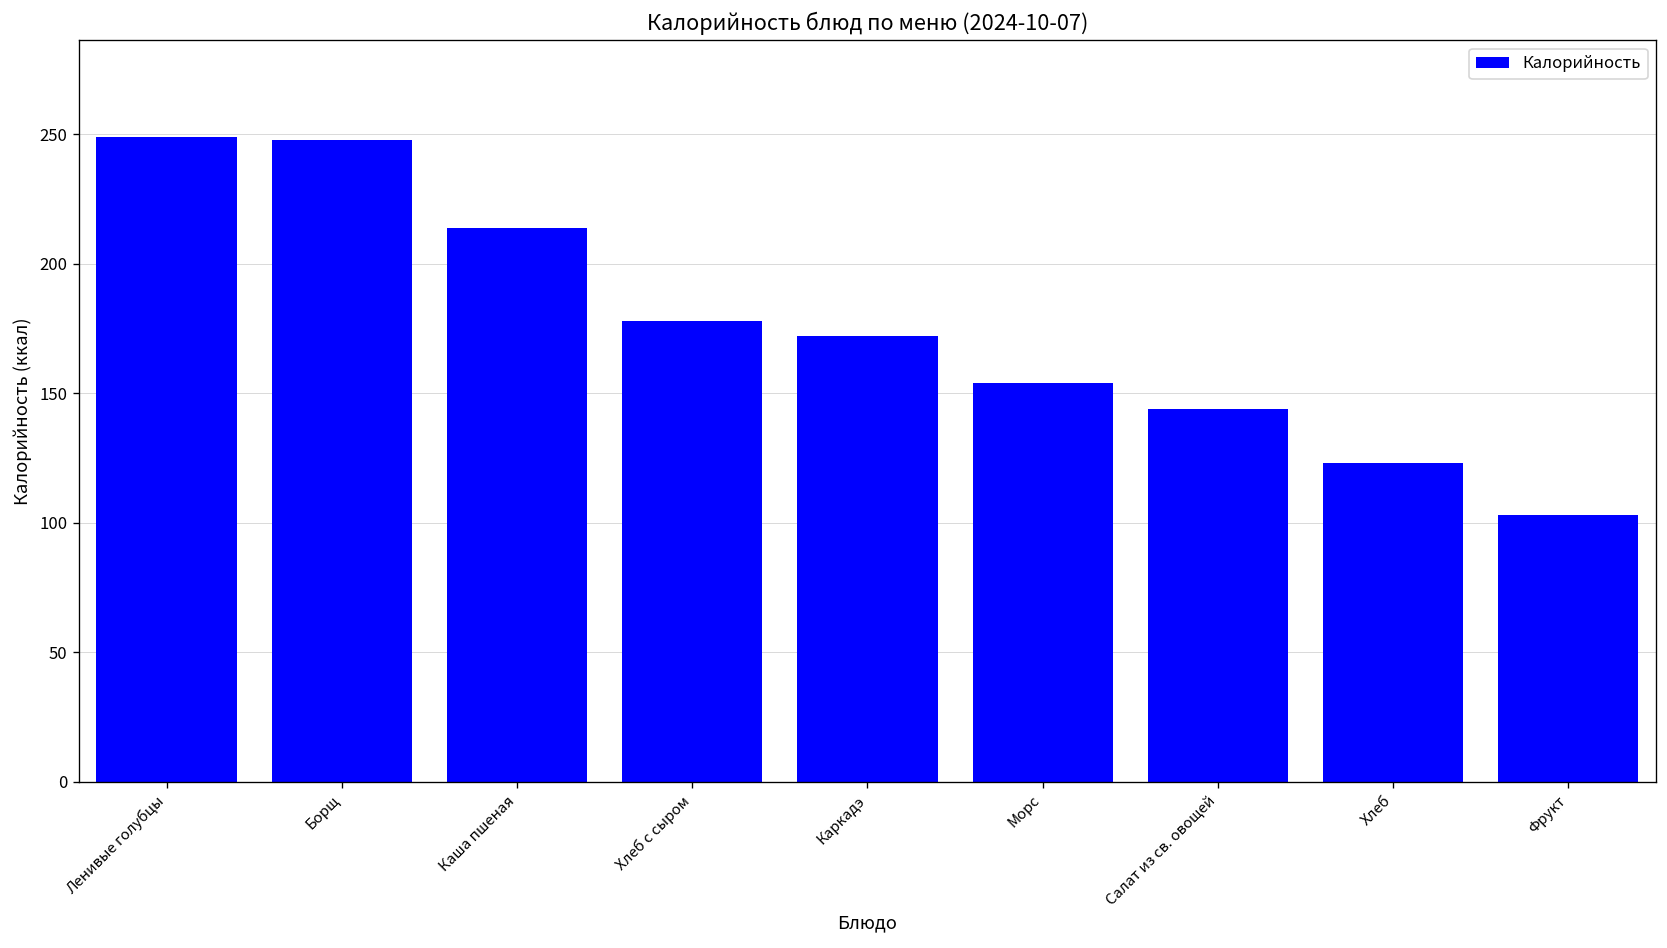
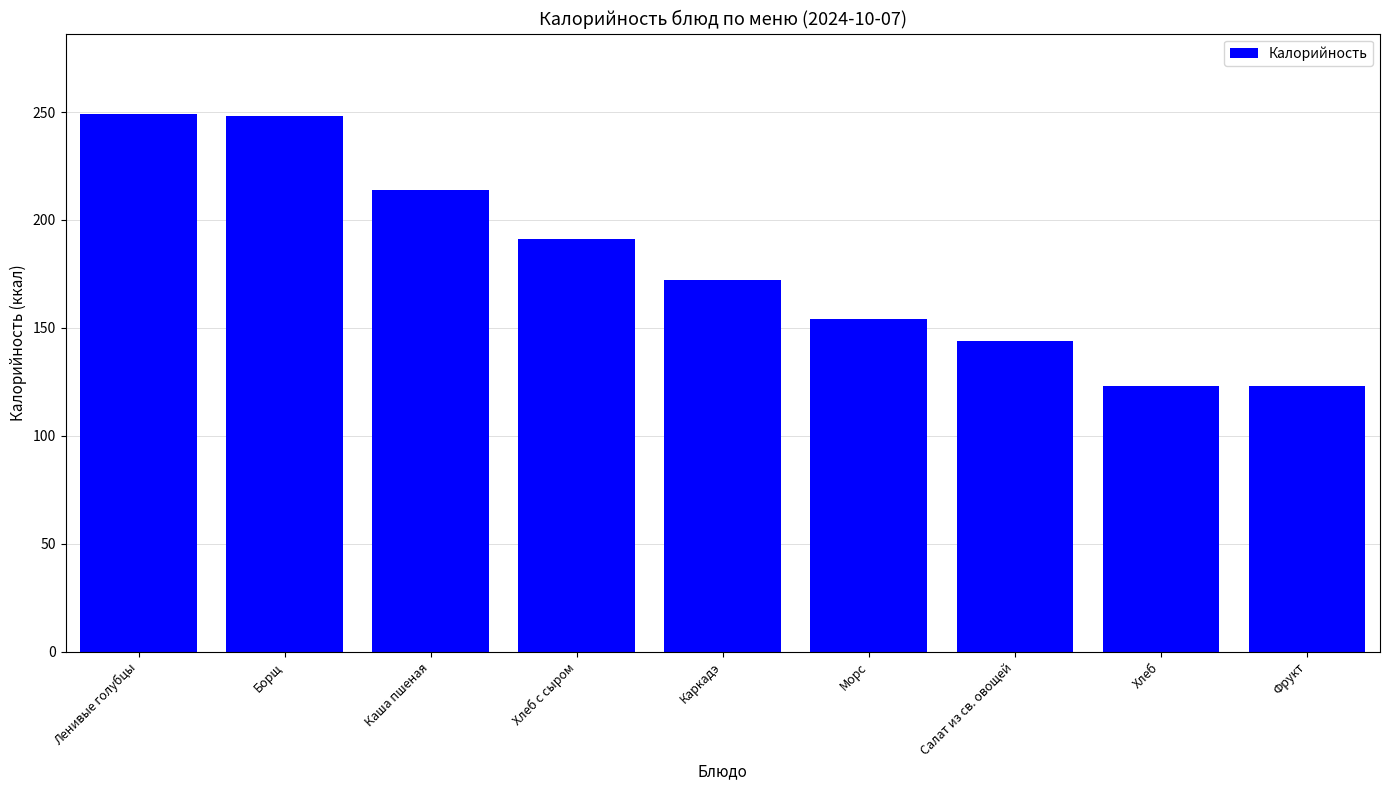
Хлеб с сыром: 178 -> 191
Фрукт: 103 -> 123
